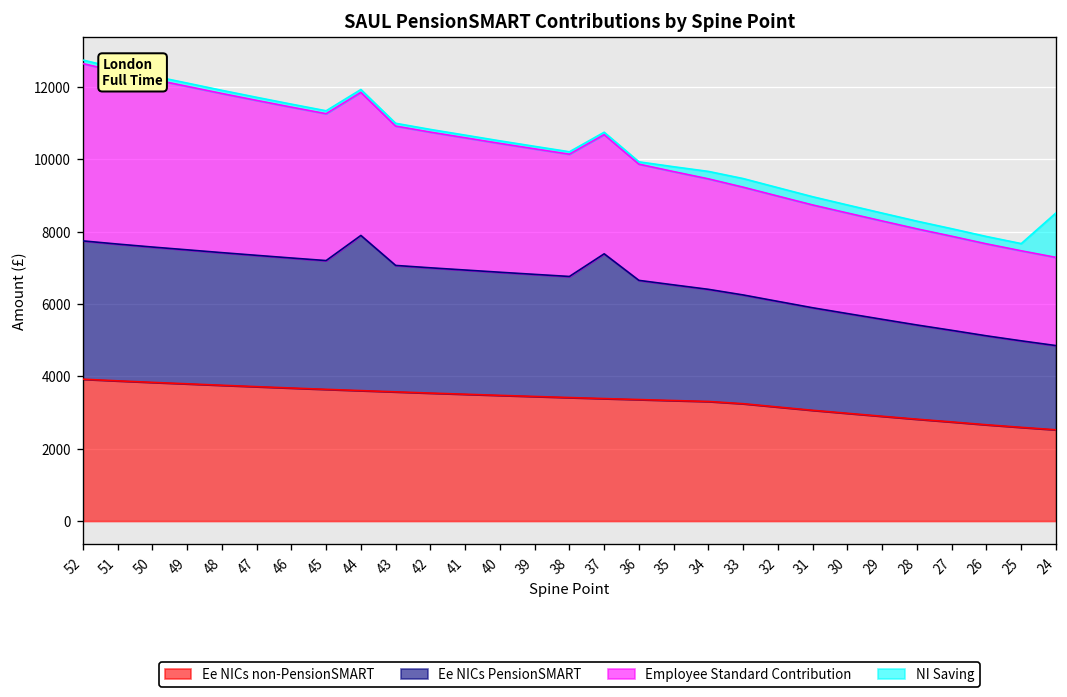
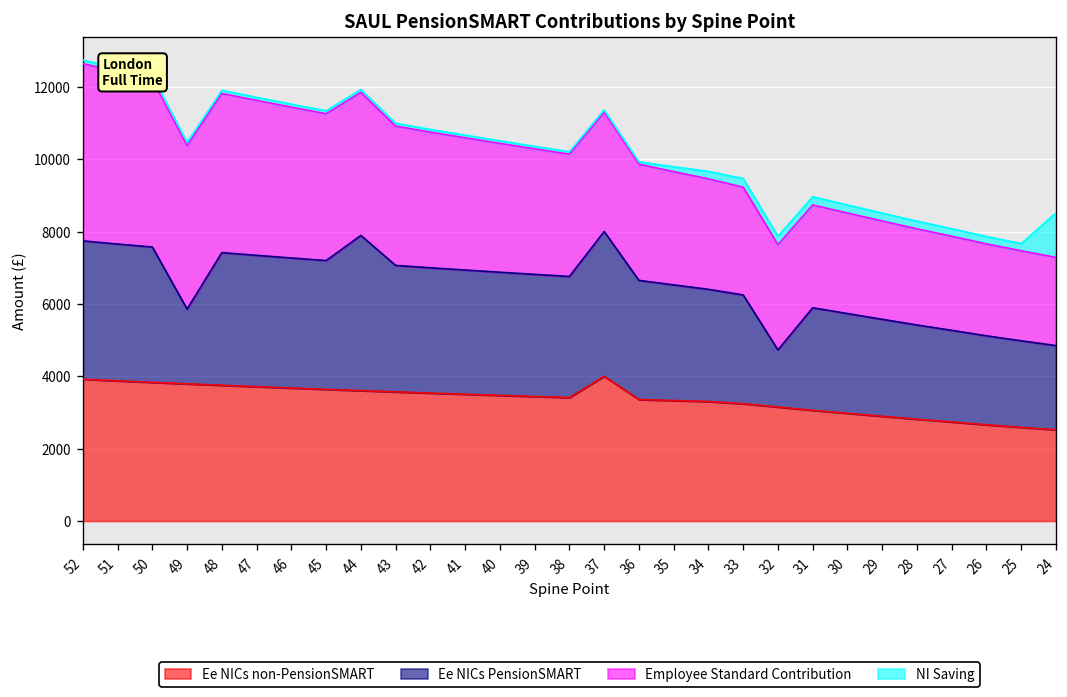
Ee NICs PensionSMART, 49: 3700 -> 2100
Ee NICs non-PensionSMART, 37: 3400 -> 4000
Ee NICs PensionSMART, 32: 2900 -> 1600
